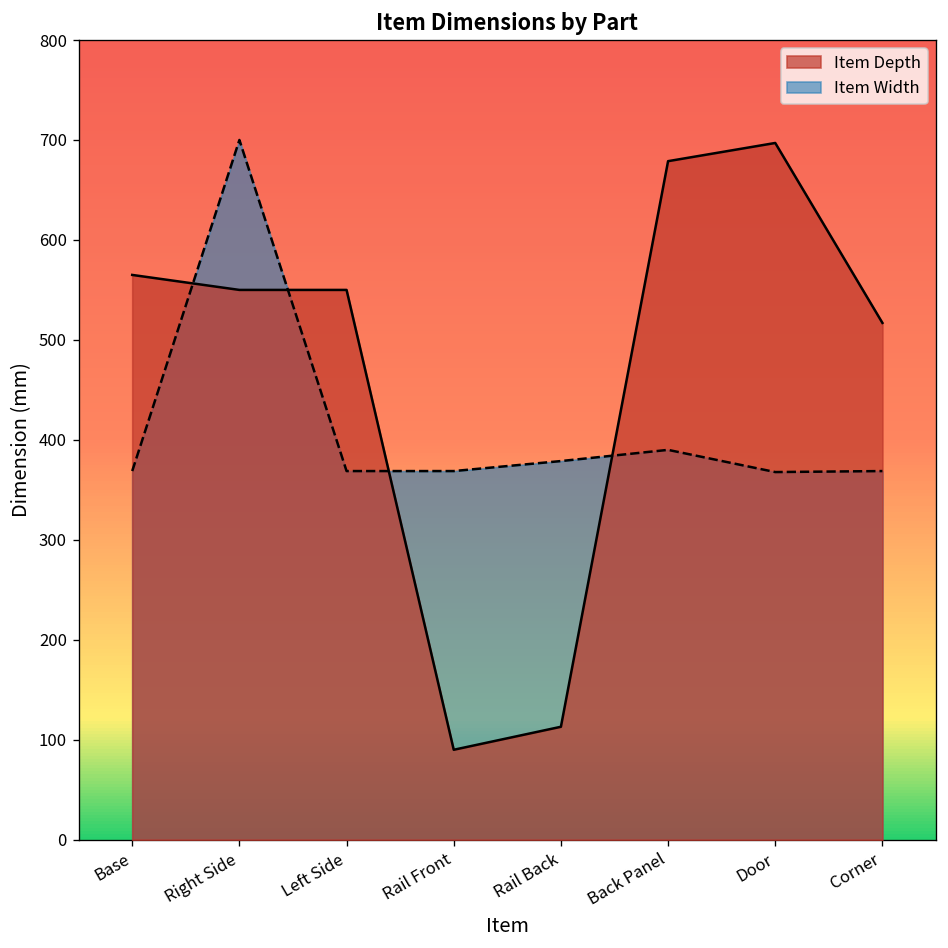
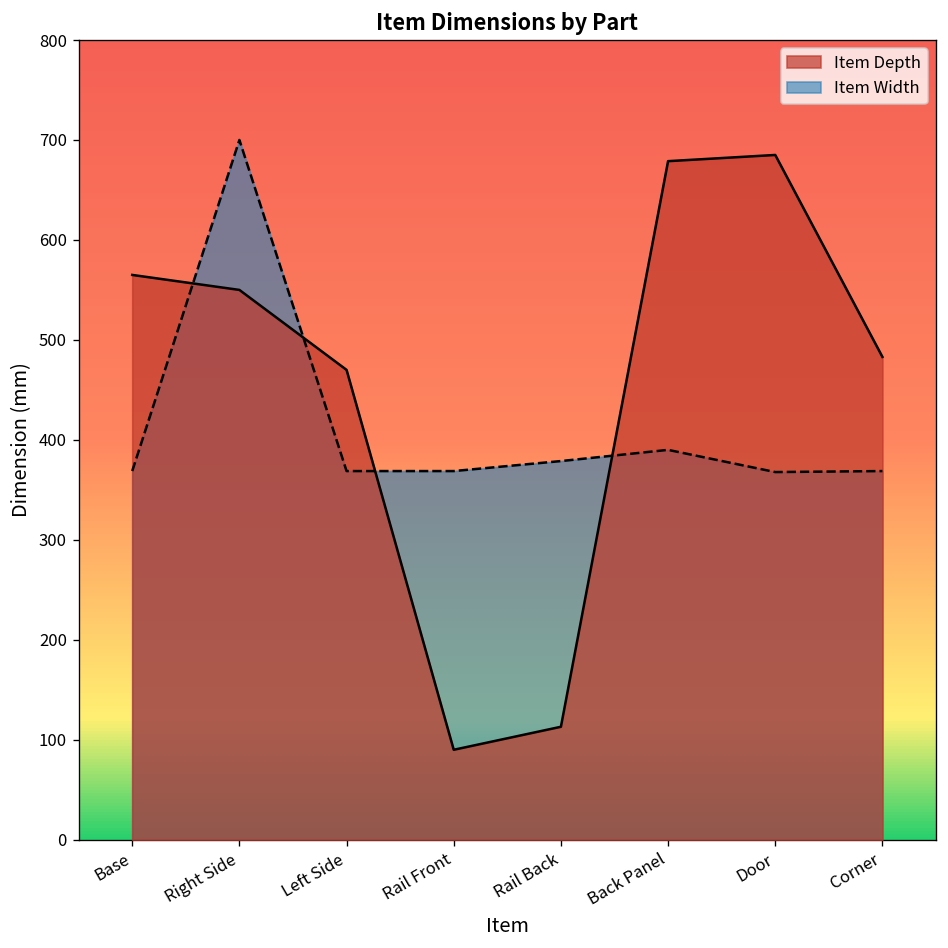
Item Depth, Left Side: 550 -> 470
Item Depth, Door: 700 -> 690
Item Depth, Corner: 520 -> 480
